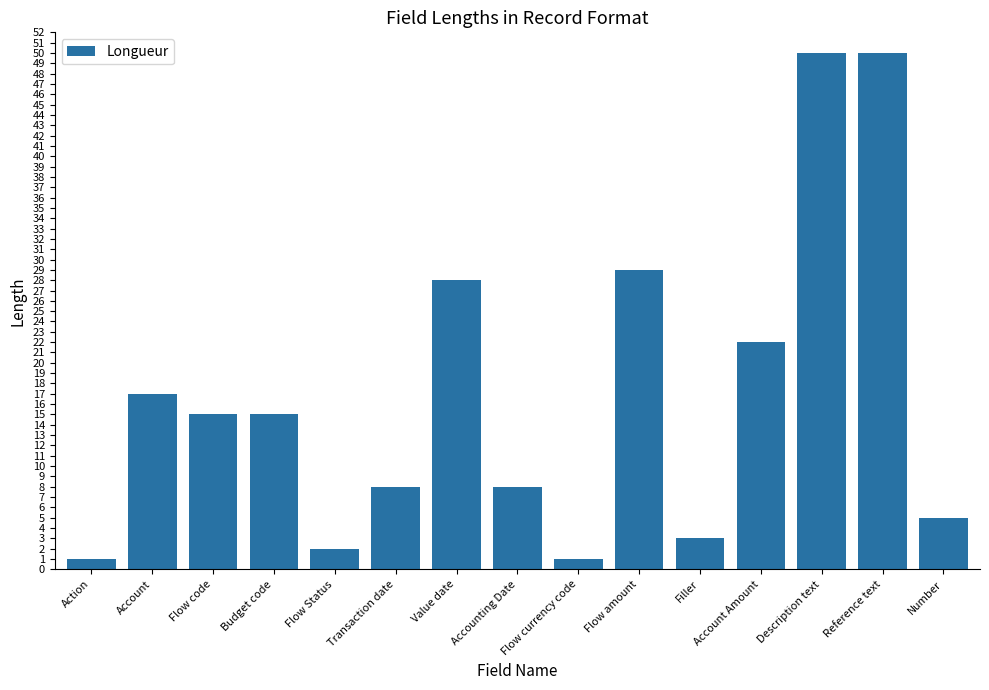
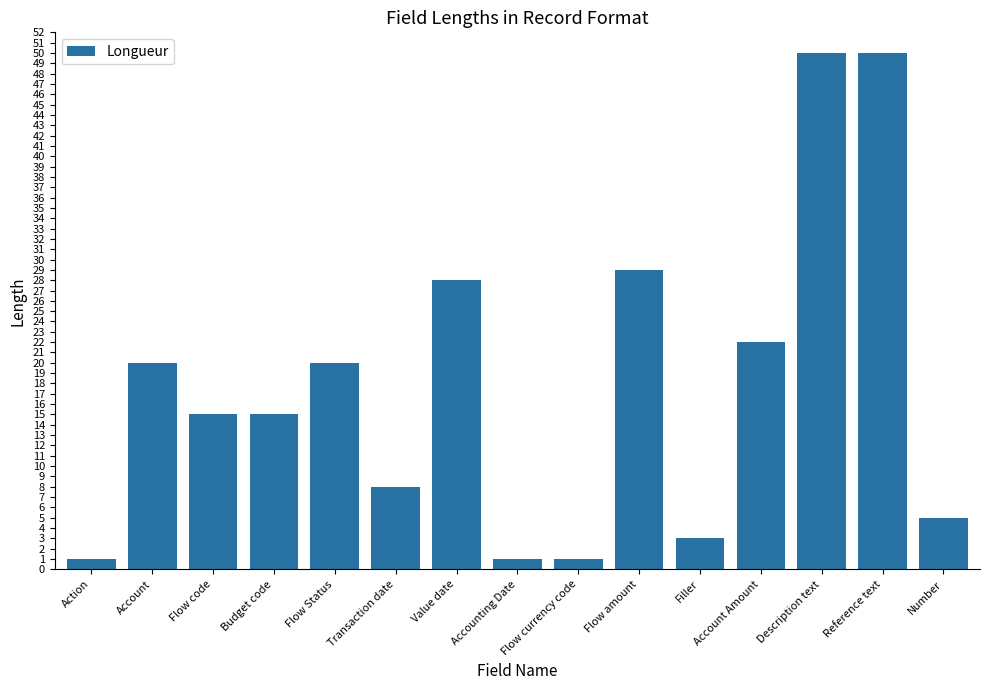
Account: 17 -> 20
Flow Status: 2 -> 20
Accounting Date: 8 -> 1
